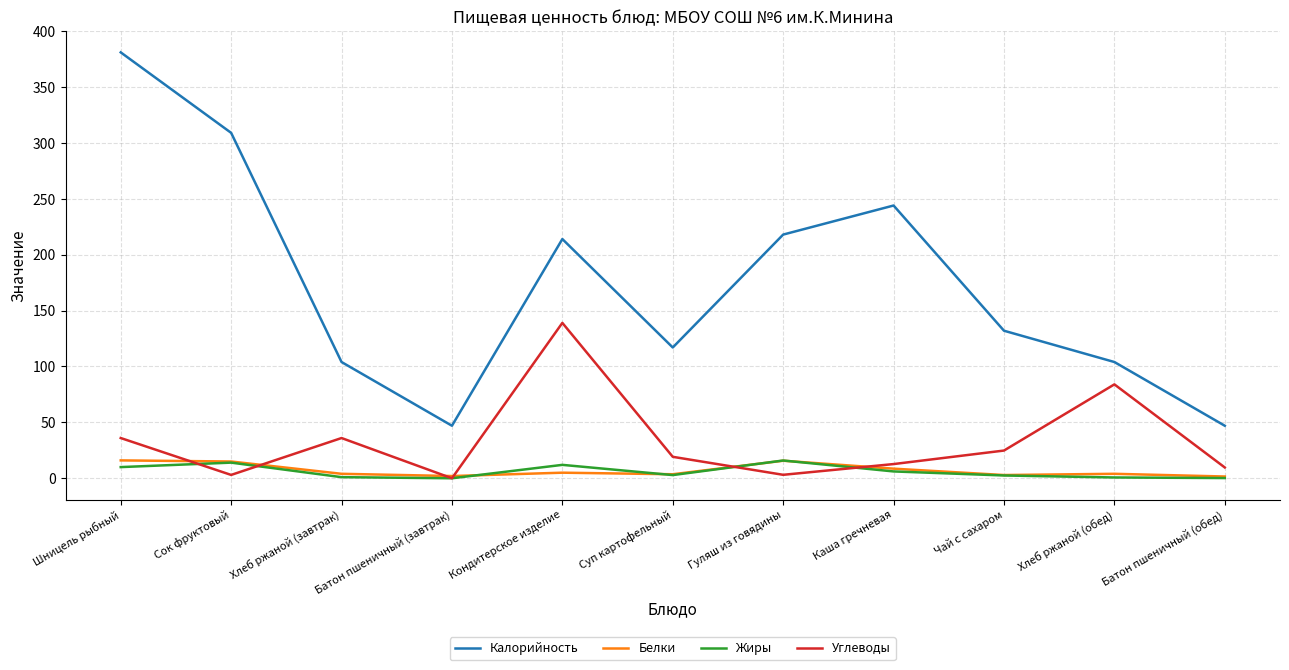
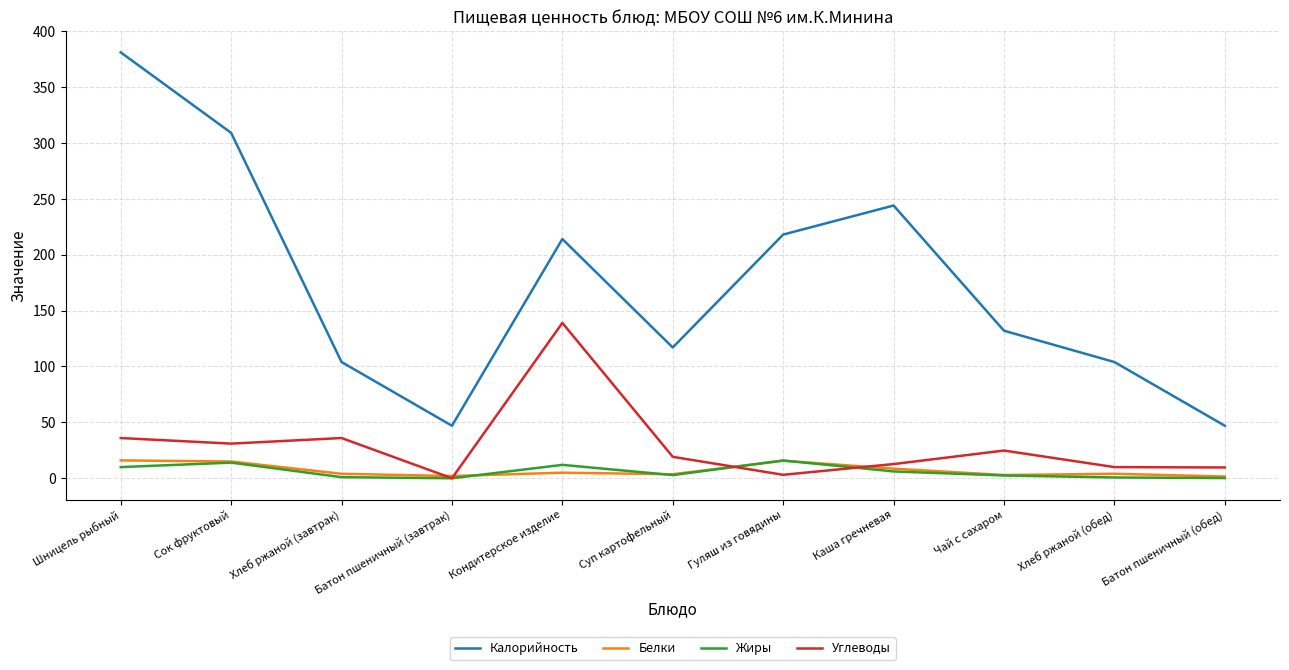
Углеводы, Сок фруктовый: 3 -> 31
Углеводы, Хлеб ржаной (обед): 84 -> 10
